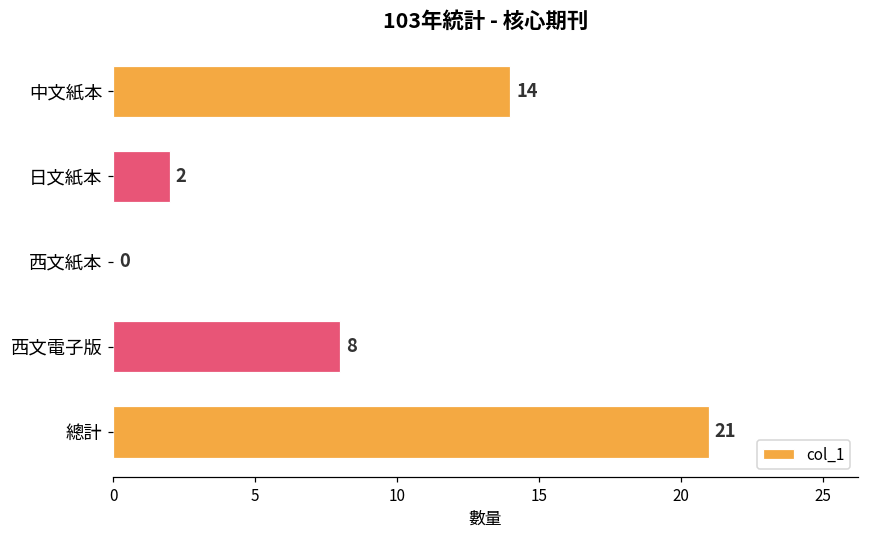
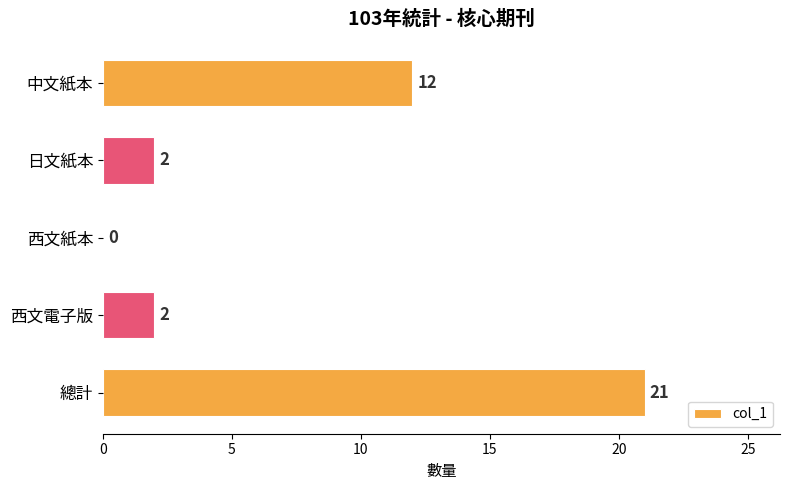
中文紙本: 14 -> 12
西文電子版: 8 -> 2
